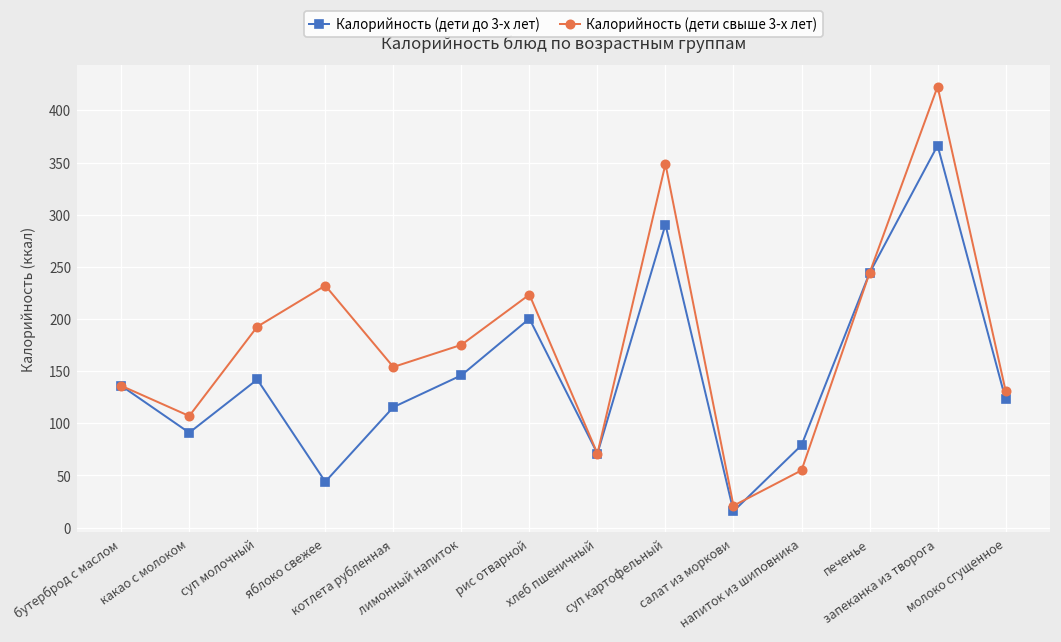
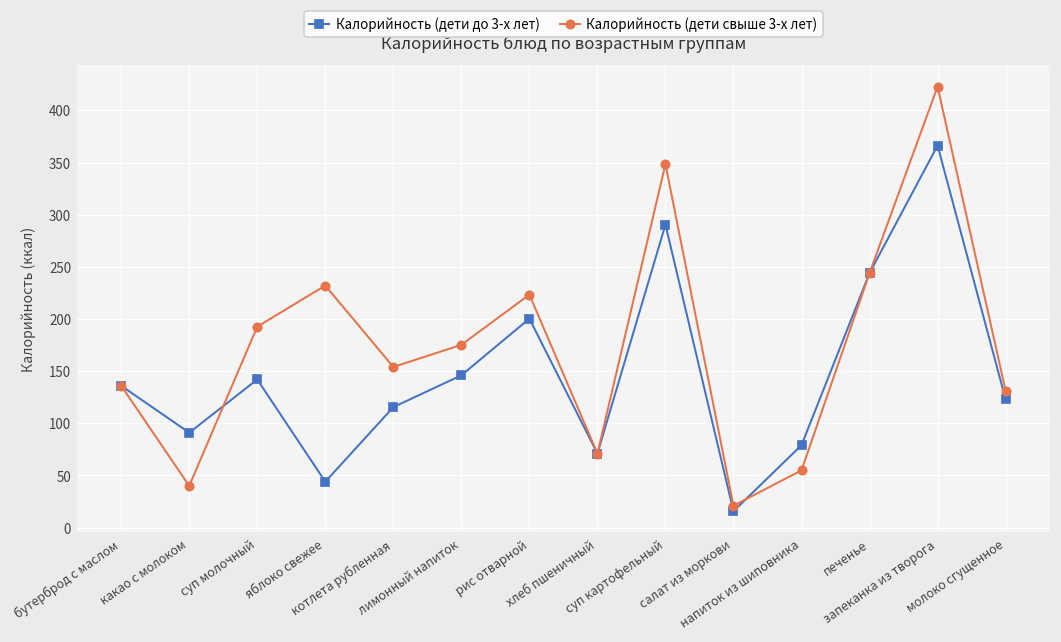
Калорийность (дети свыше 3-х лет), какао с молоком: 110 -> 40
